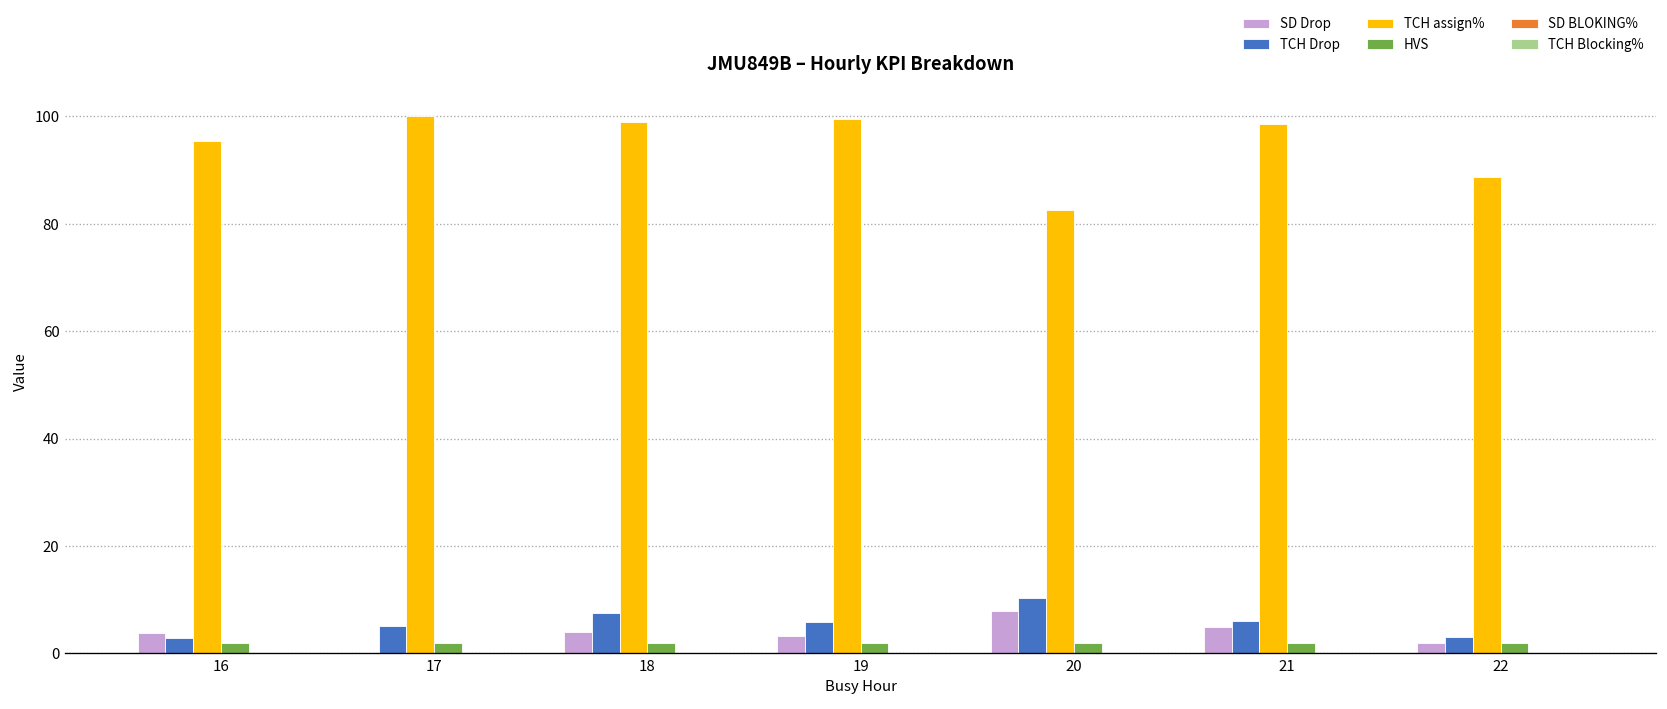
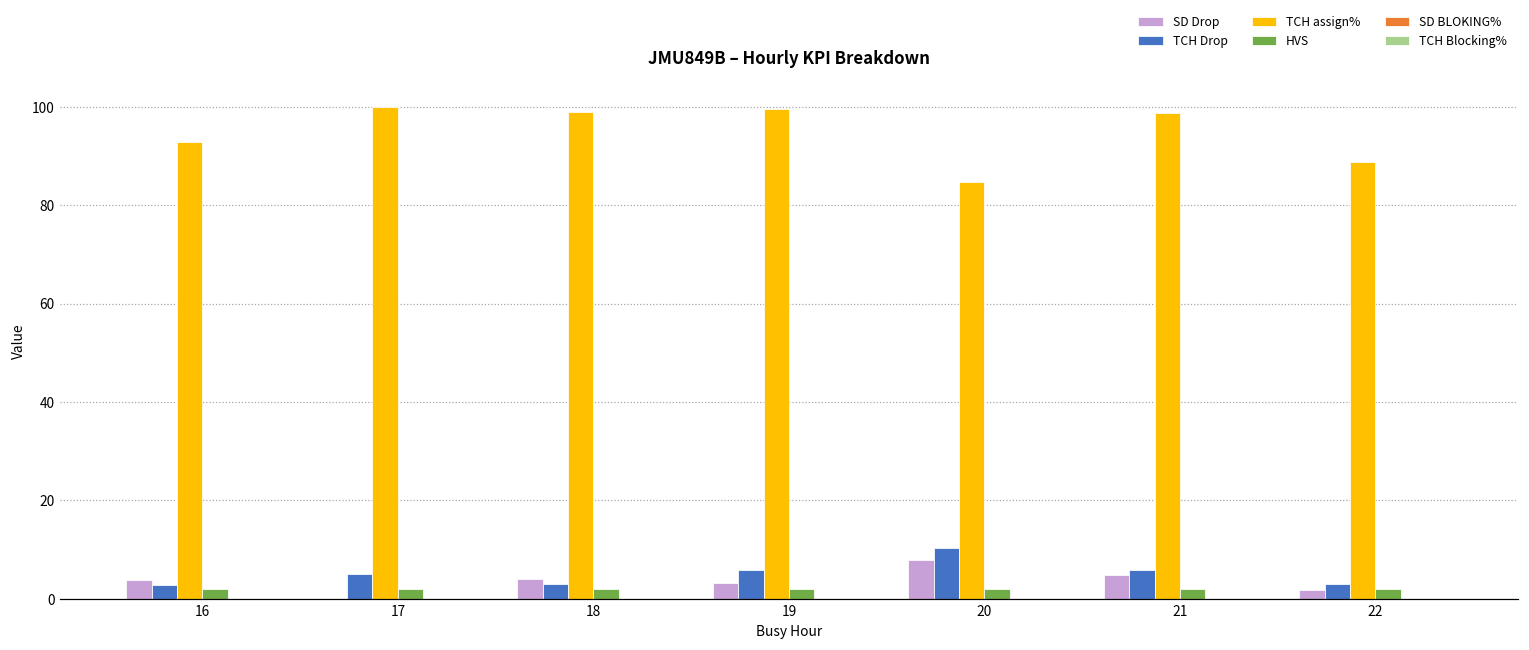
TCH assign%, 16: 95 -> 93
TCH Drop, 18: 7 -> 3
TCH assign%, 20: 83 -> 85
